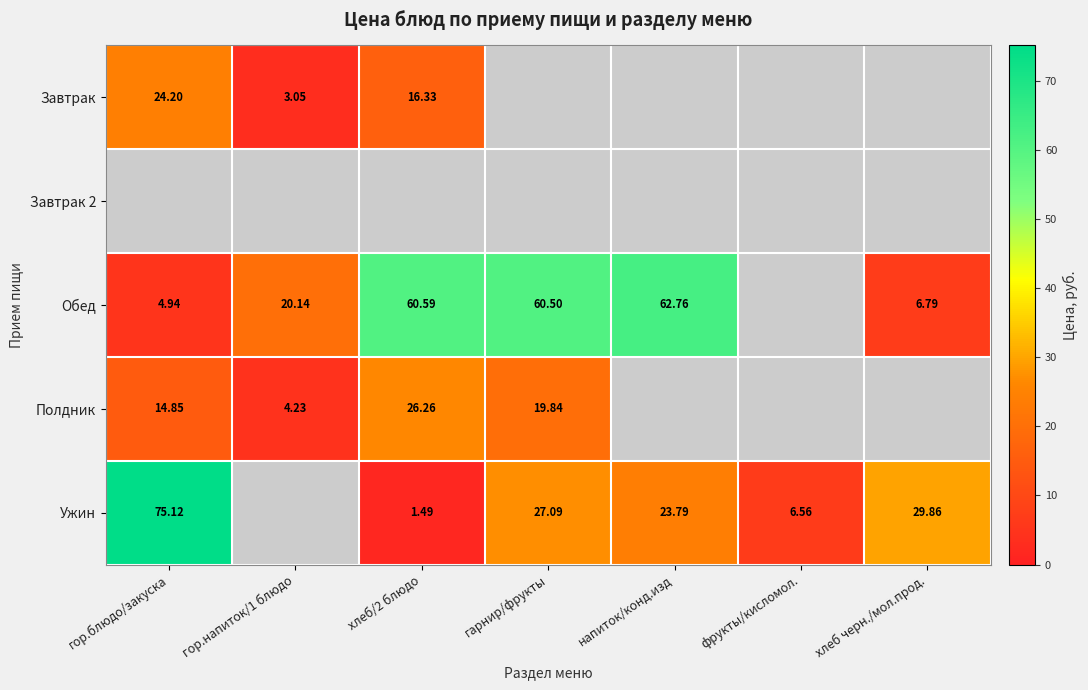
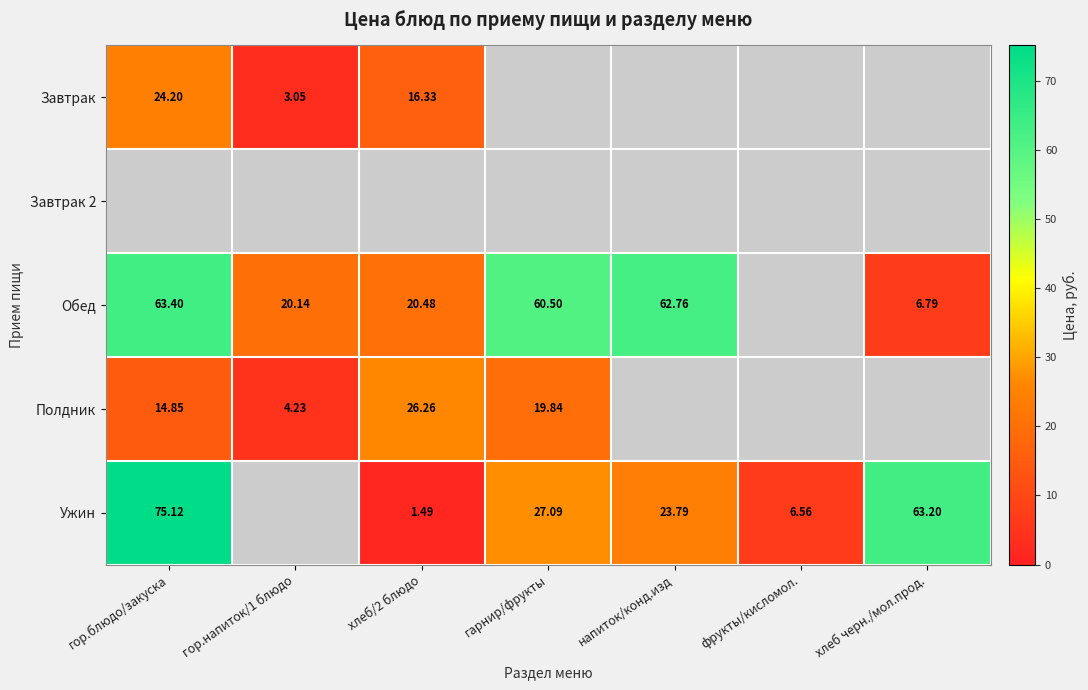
Обед, гор.блюдо/закуска: 4.94 -> 63.40
Обед, хлеб/2 блюдо: 60.59 -> 20.48
Ужин, хлеб черн./мол.прод.: 29.86 -> 63.20
